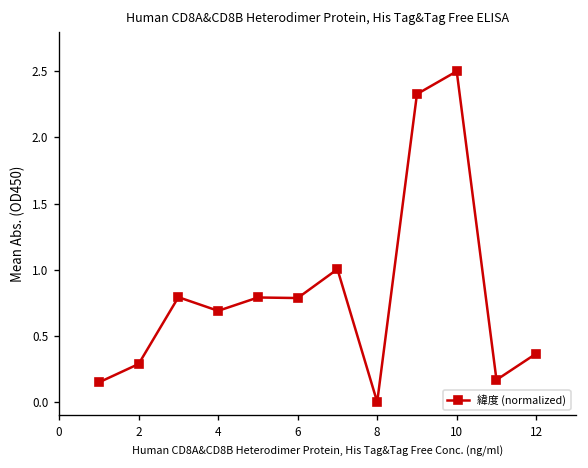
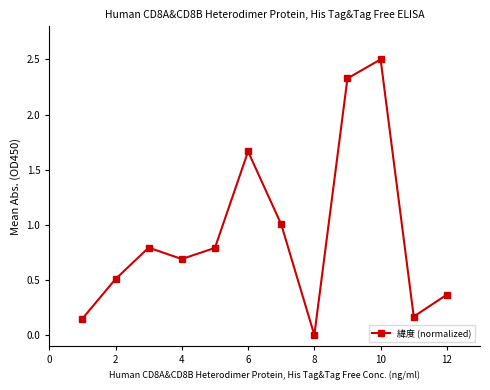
2: 0.29 -> 0.51
6: 0.79 -> 1.66
